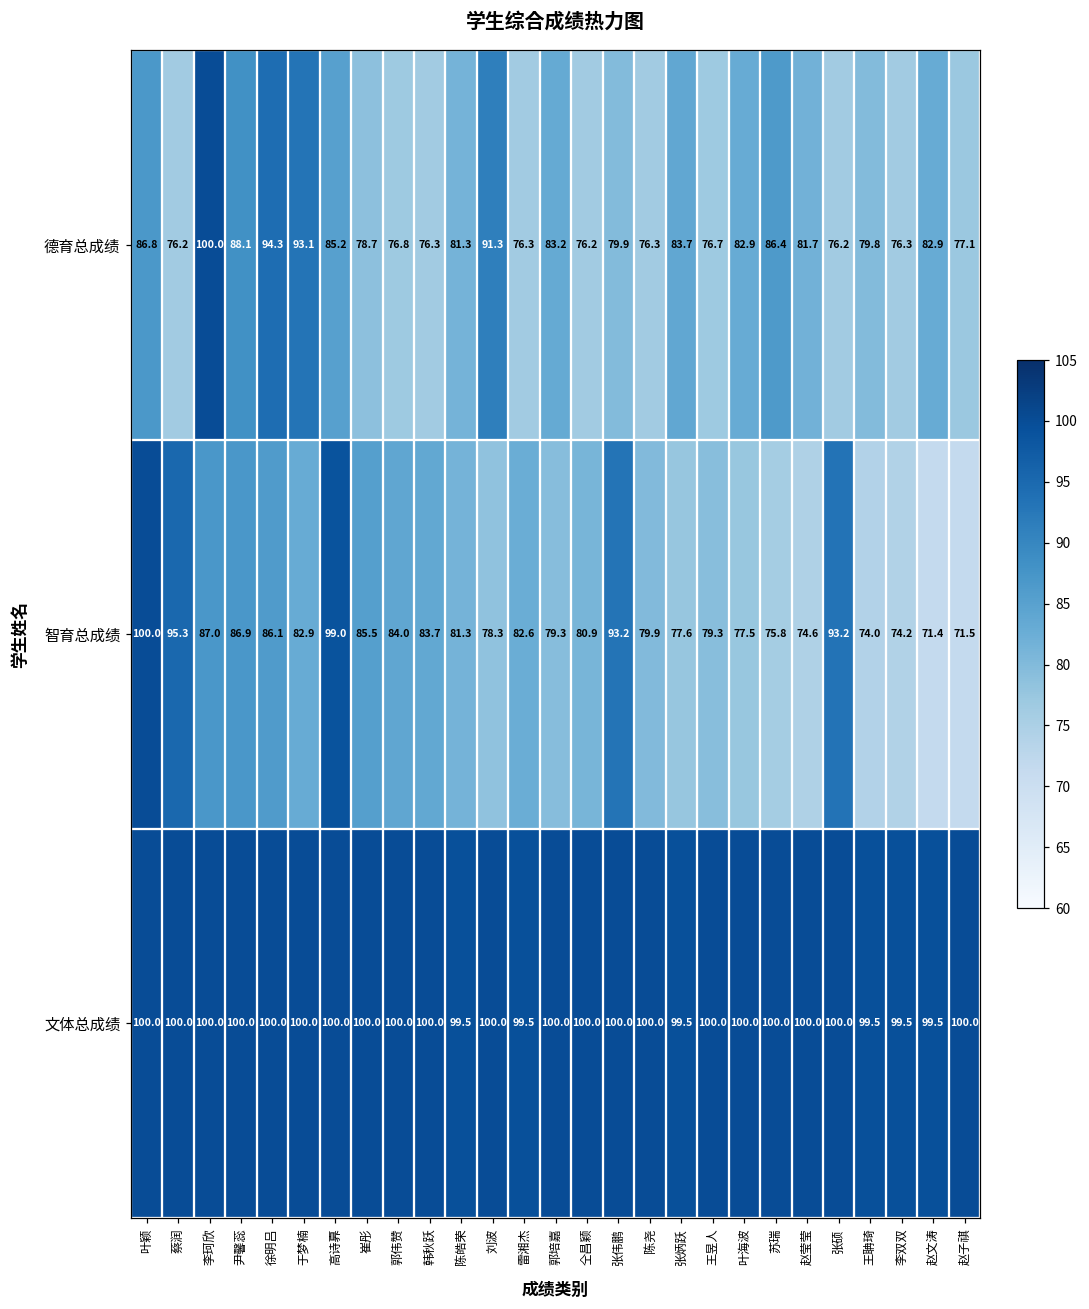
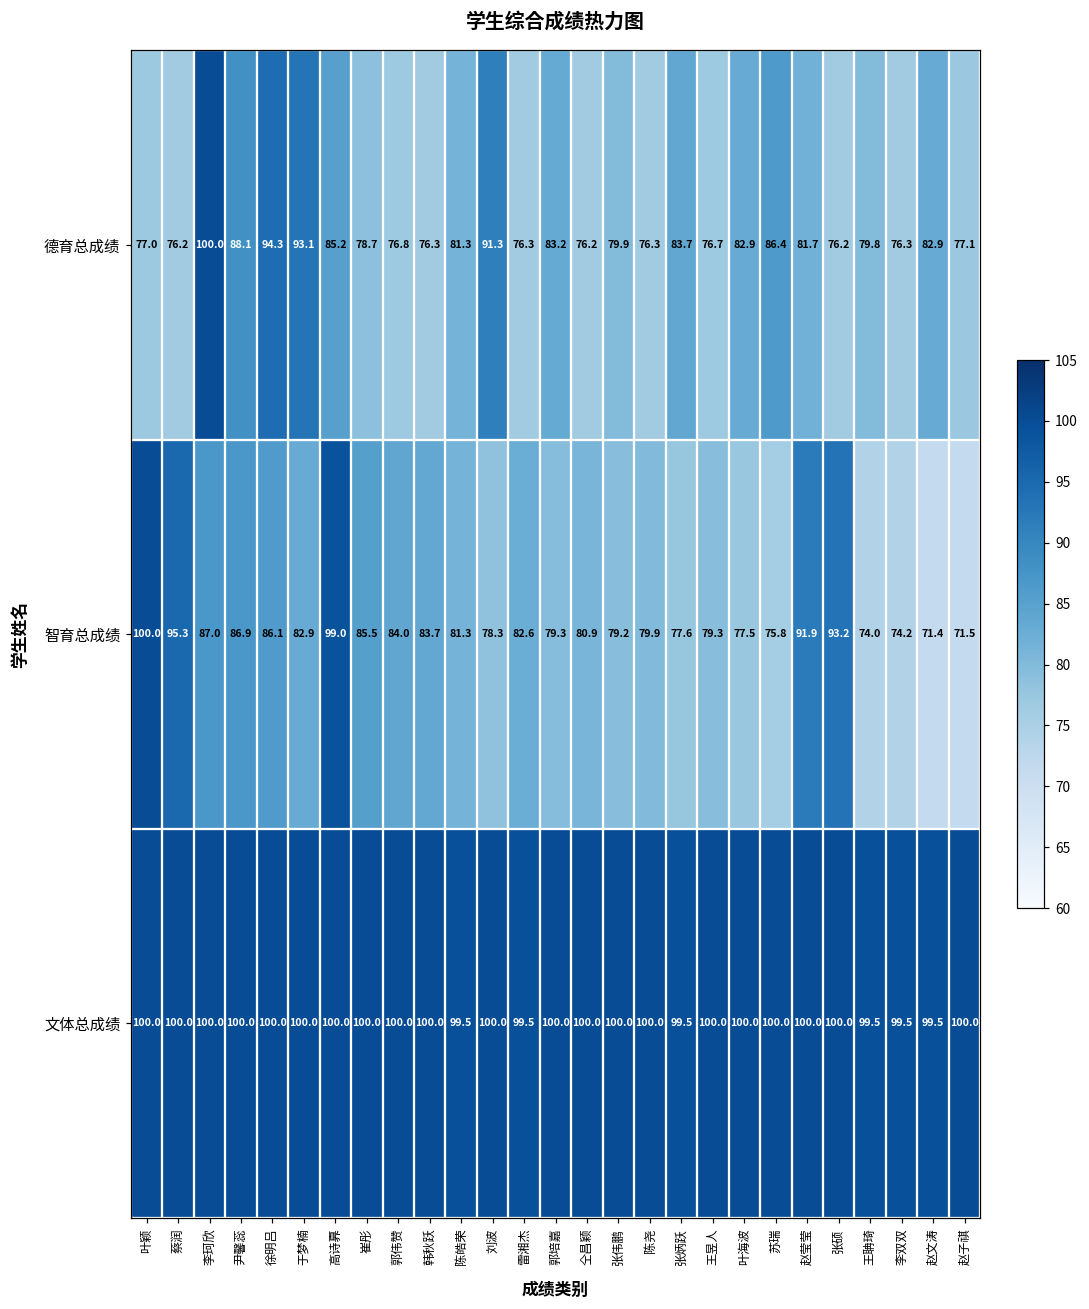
德育总成绩, 叶颖: 86.8 -> 77.0
智育总成绩, 张伟鹏: 93.2 -> 79.2
智育总成绩, 赵莹莹: 74.6 -> 91.9
